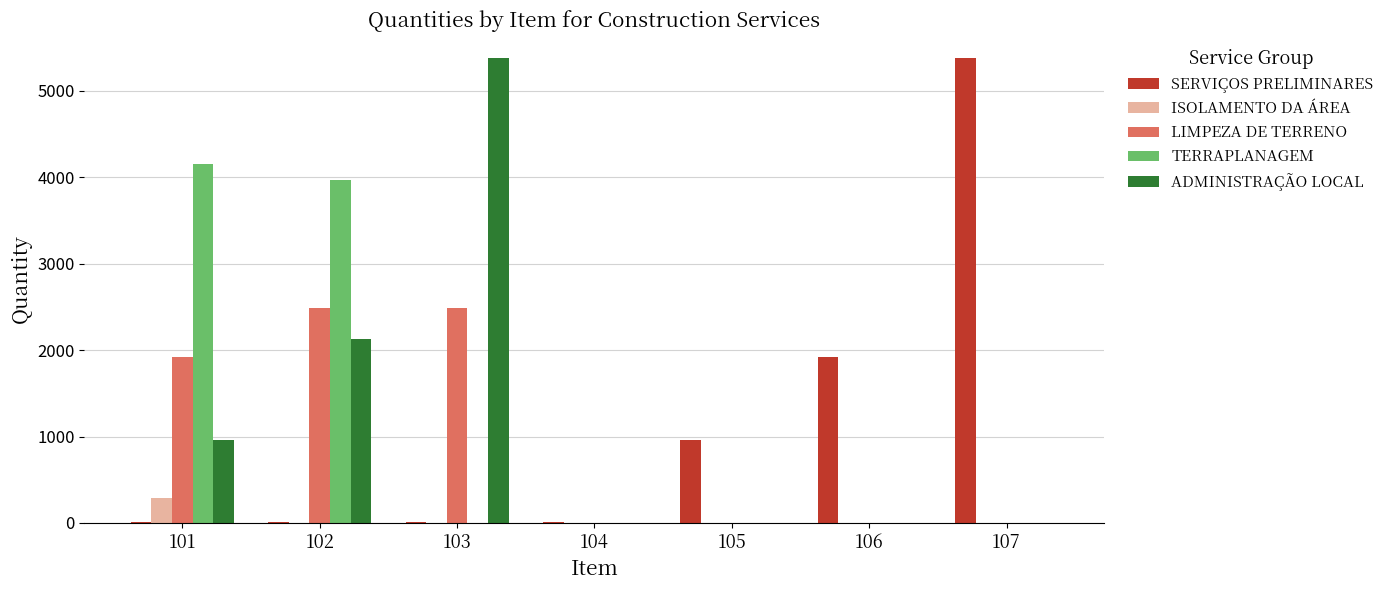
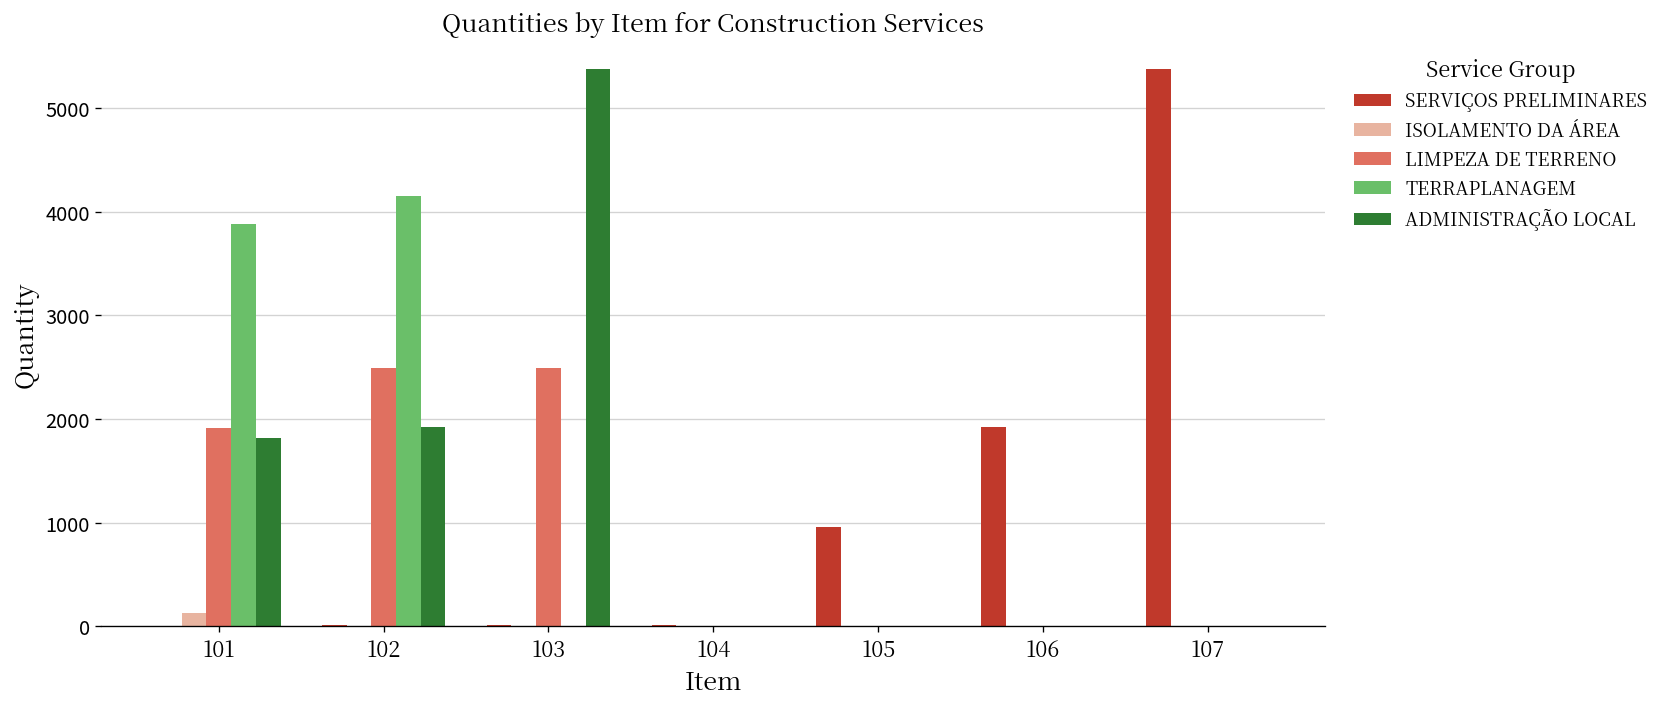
ISOLAMENTO DA ÁREA, 101: 300 -> 100
TERRAPLANAGEM, 101: 4200 -> 3900
ADMINISTRAÇÃO LOCAL, 101: 1000 -> 1800
TERRAPLANAGEM, 102: 4000 -> 4200
ADMINISTRAÇÃO LOCAL, 102: 2100 -> 1900
